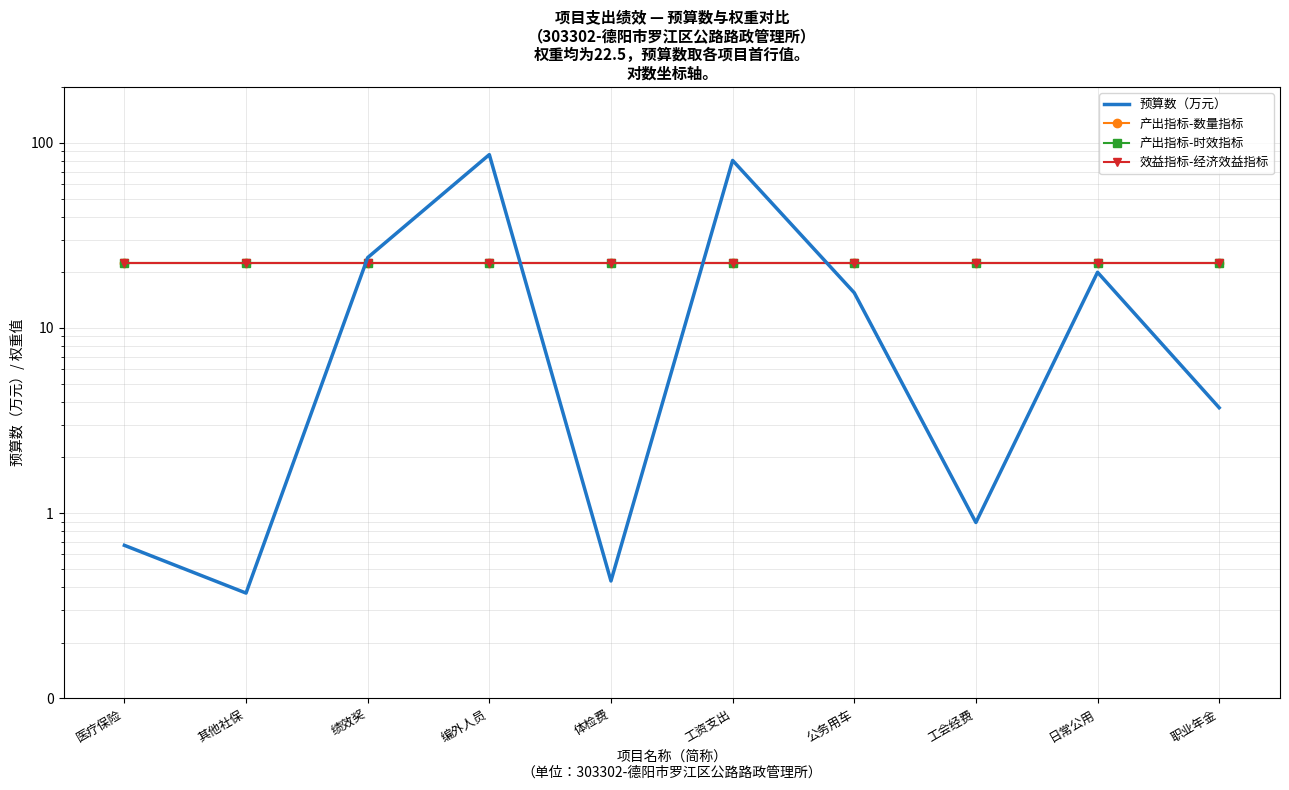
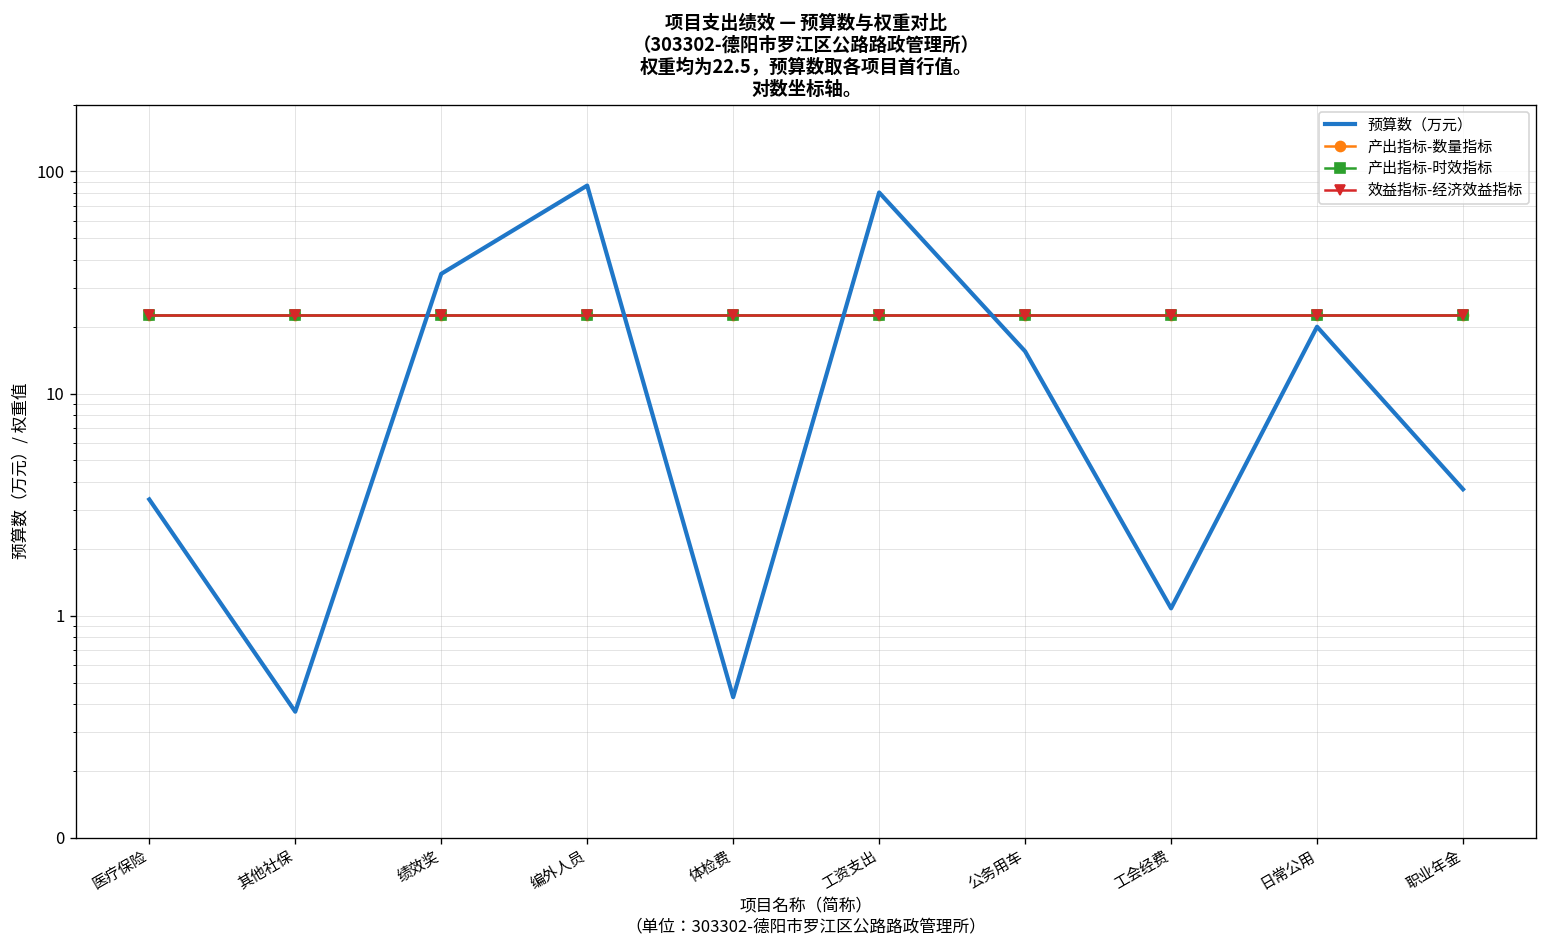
预算数（万元）, 医疗保险: 0.67 -> 3.3
预算数（万元）, 绩效奖: 24 -> 35
预算数（万元）, 工会经费: 0.9 -> 1.1
